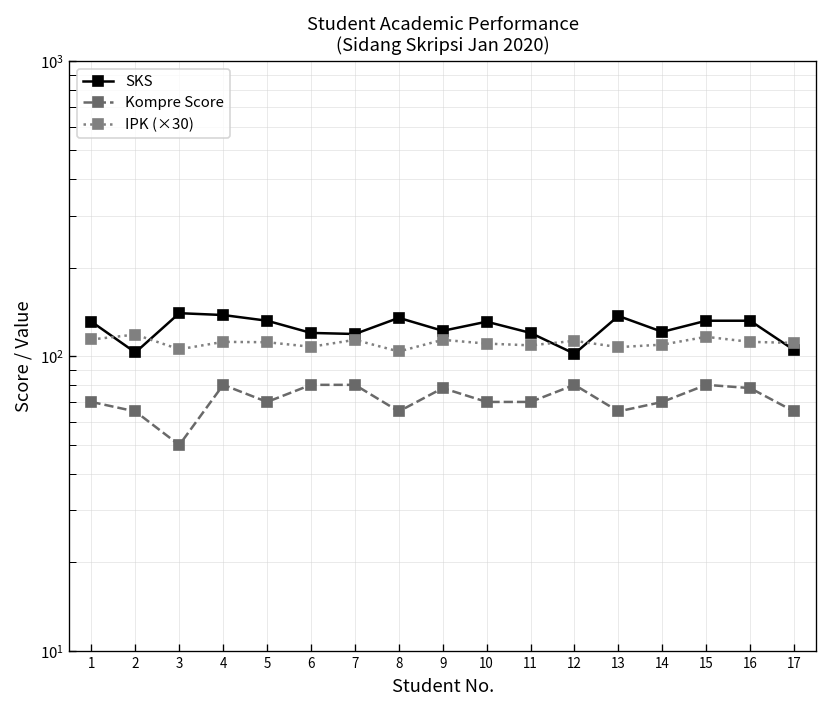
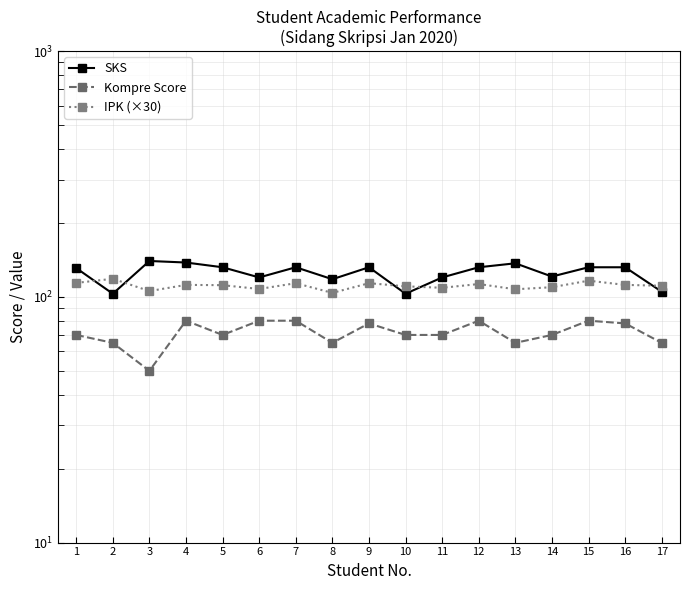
SKS, 7: 120 -> 130
SKS, 8: 140 -> 120
SKS, 9: 120 -> 130
SKS, 10: 130 -> 103
SKS, 12: 102 -> 130
